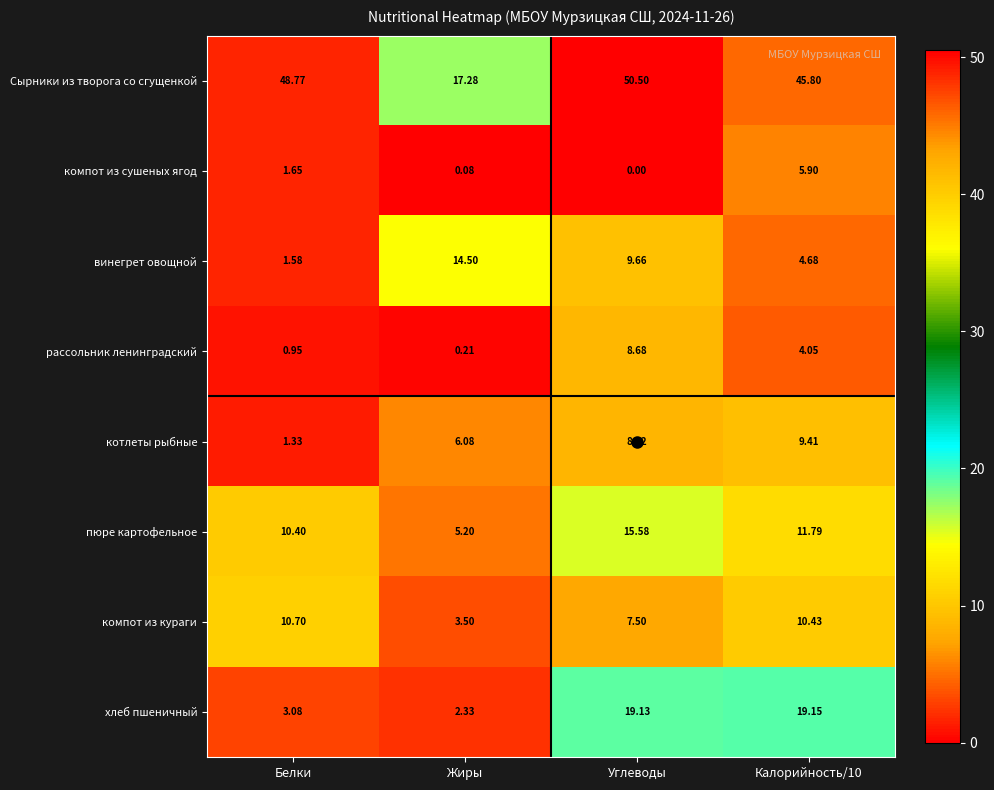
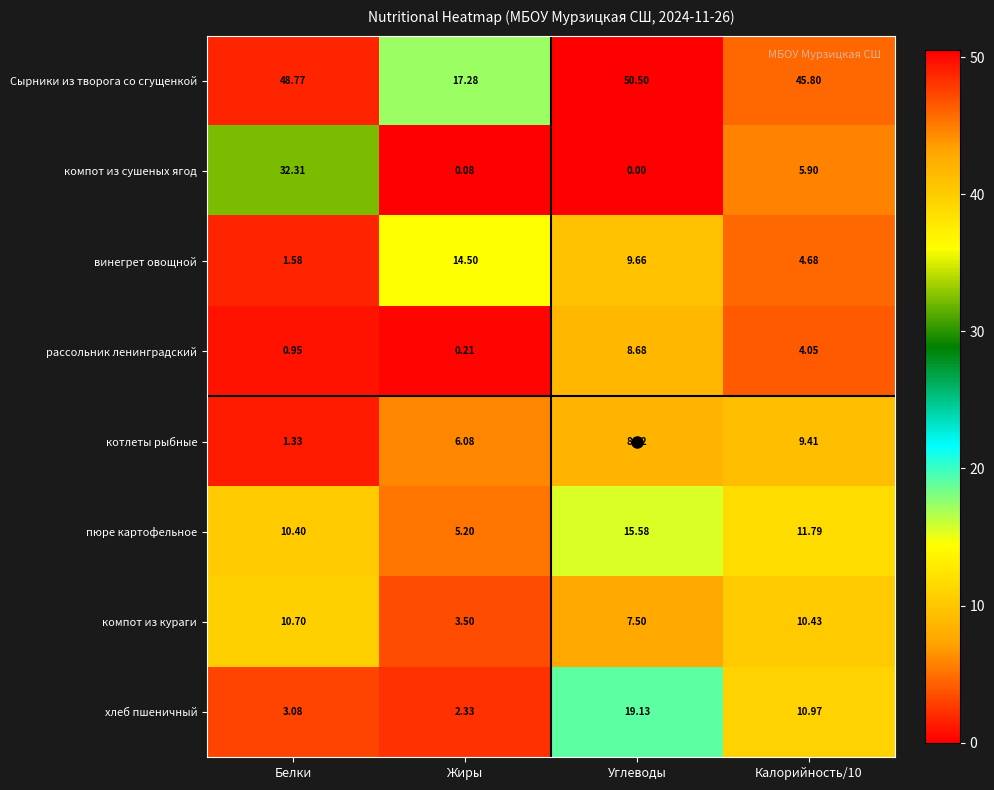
компот из сушеных ягод, Белки: 1.65 -> 32.31
хлеб пшеничный, Калорийность/10: 19.15 -> 10.97
